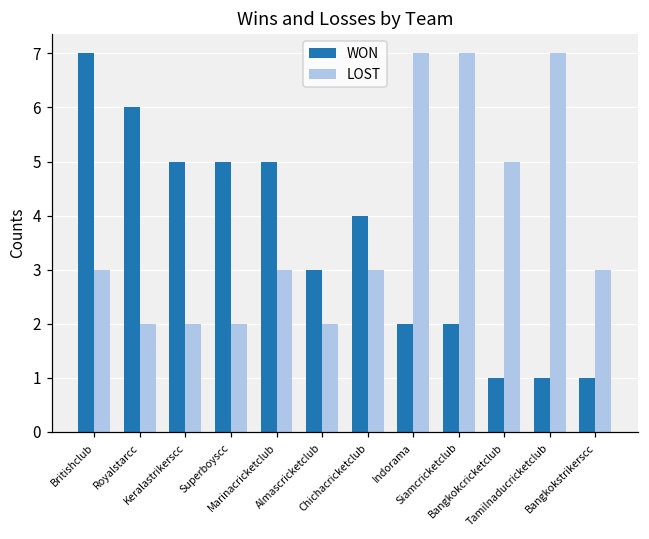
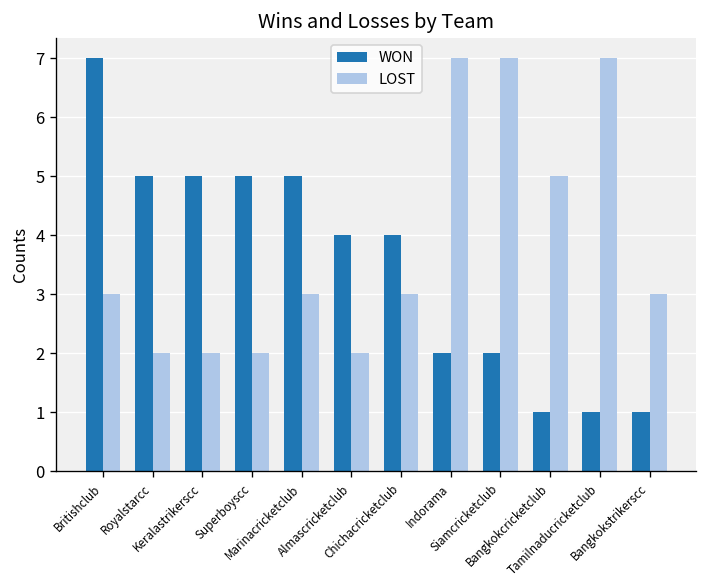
WON, Royalstarcc: 6 -> 5
WON, Almascricketclub: 3 -> 4
